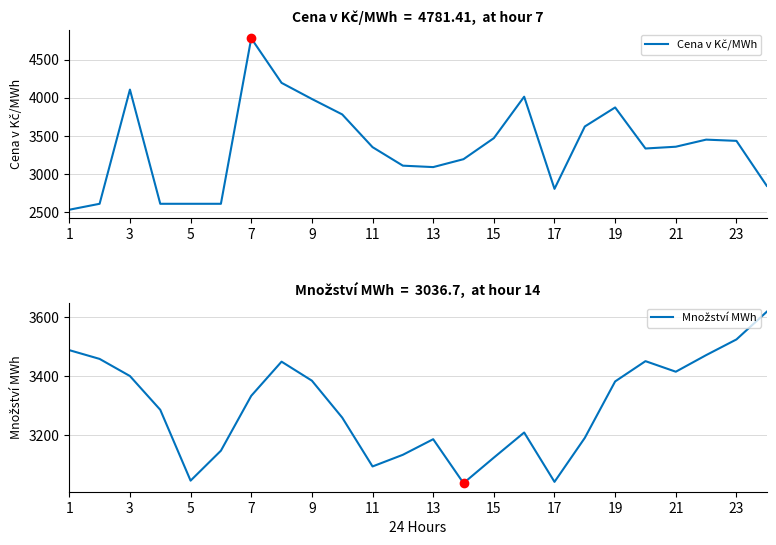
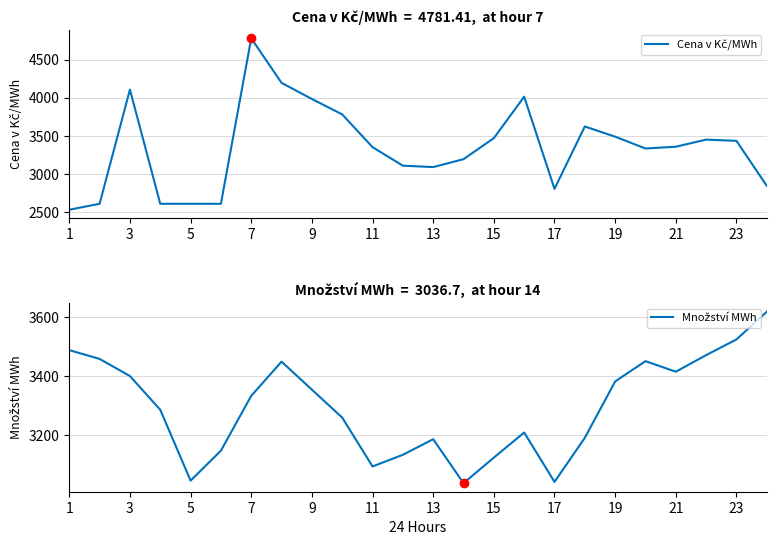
Cena v Kč/MWh = 4781.41, at hour 7, Cena v Kč/MWh, 19: 3900 -> 3500
Množství MWh = 3036.7, at hour 14, Množství MWh, 9: 3380 -> 3350
